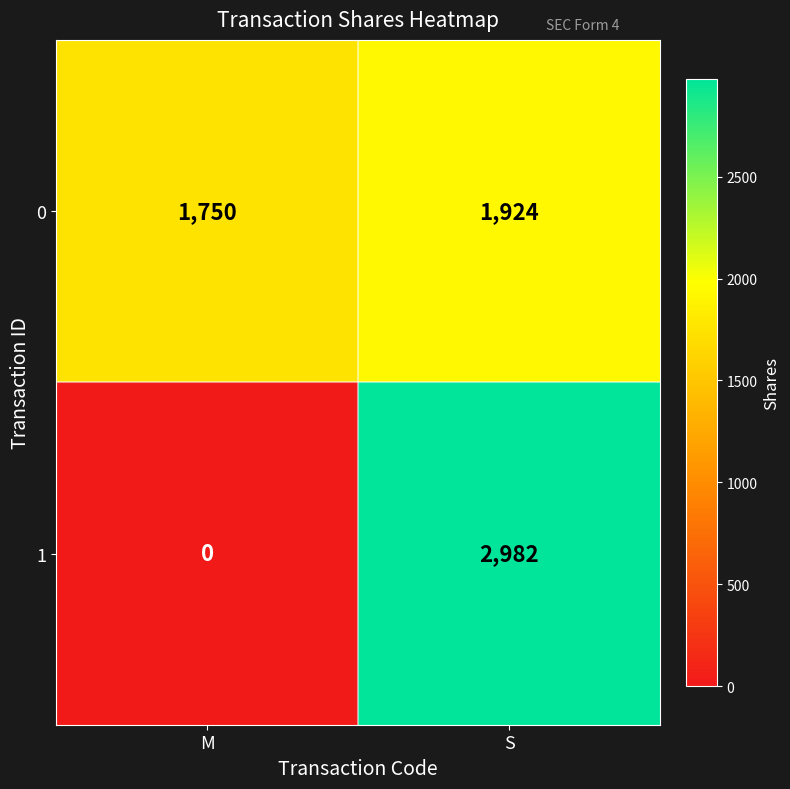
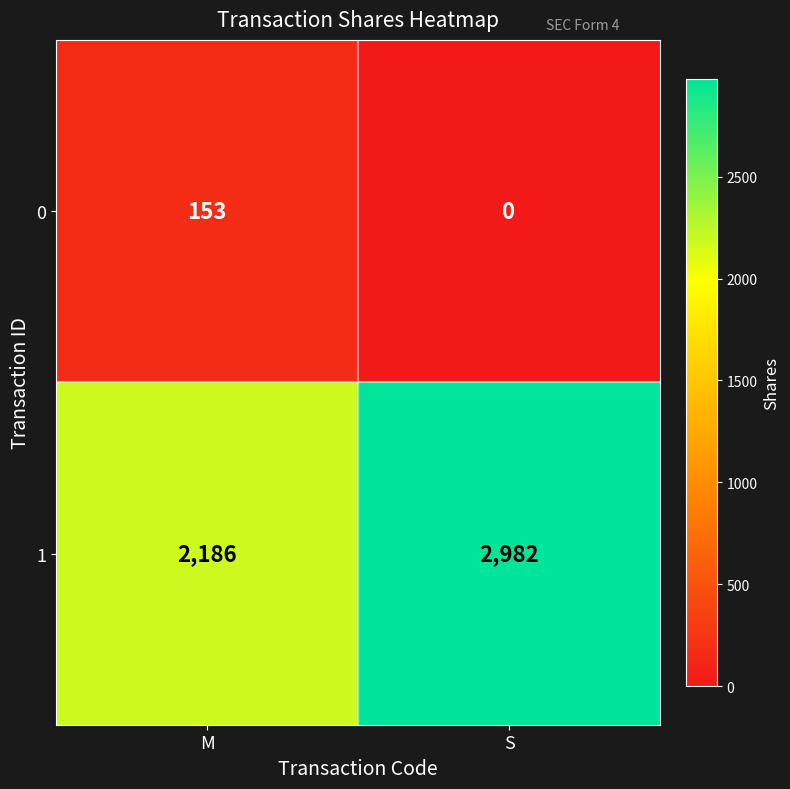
0, M: 1,750 -> 153
0, S: 1,924 -> 0
1, M: 0 -> 2,186
